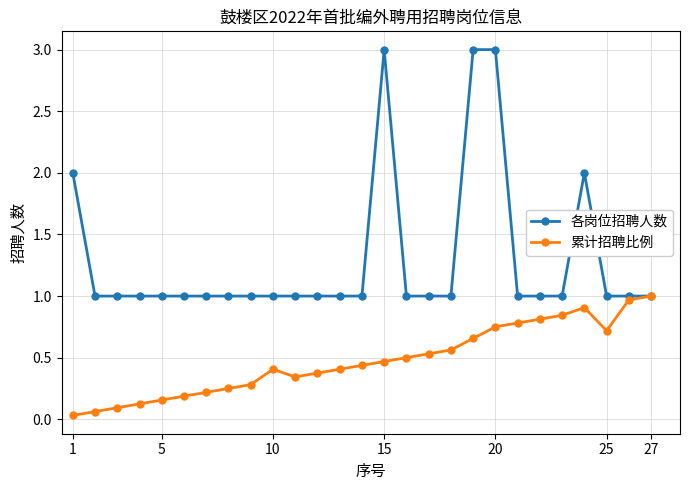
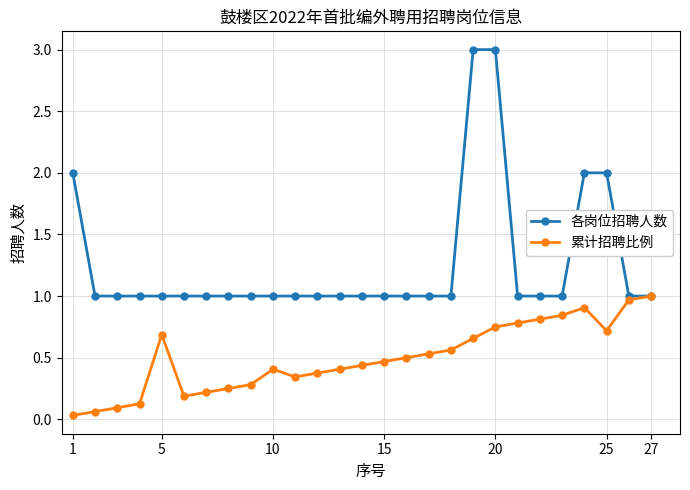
累计招聘比例, 5: 0.16 -> 0.69
各岗位招聘人数, 15: 3 -> 1
各岗位招聘人数, 25: 1 -> 2
